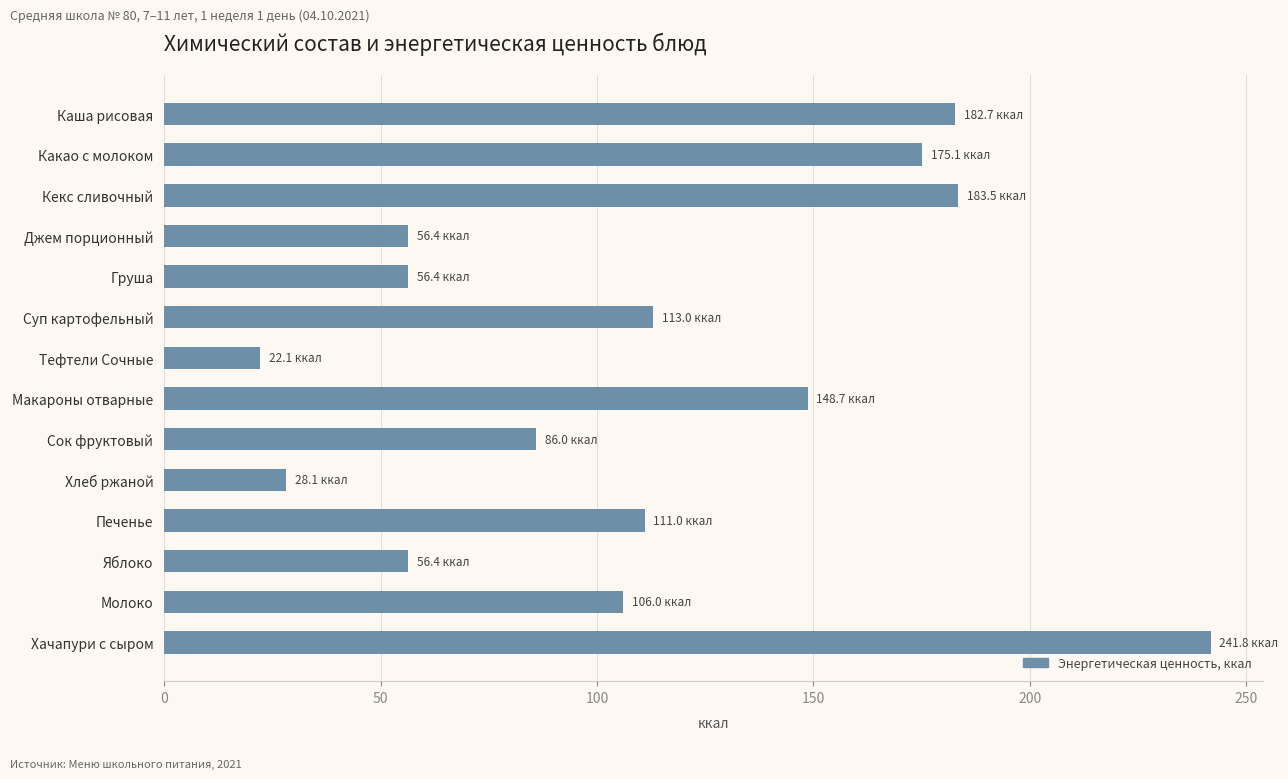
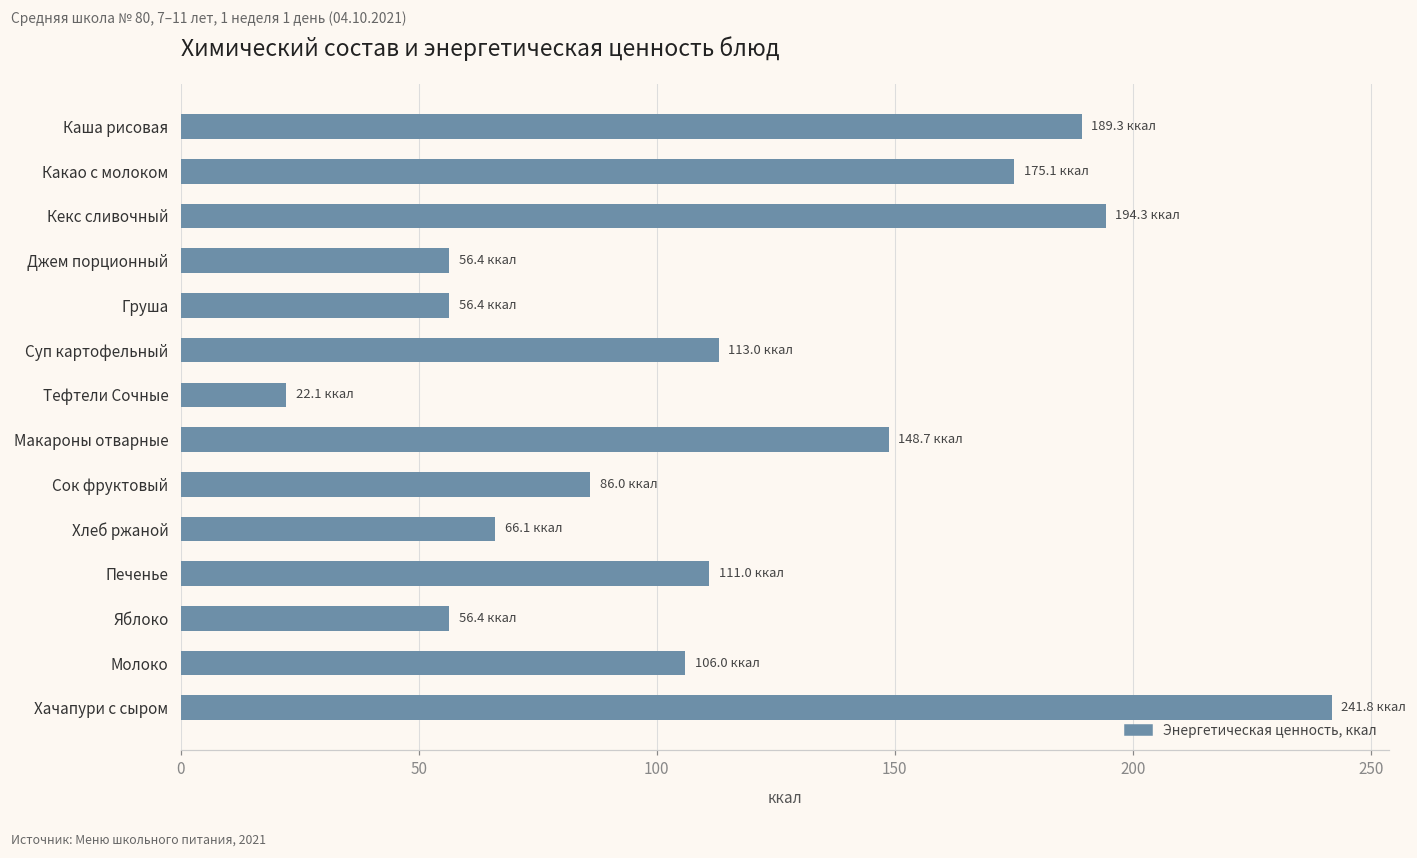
Каша рисовая: 182.7 -> 189.3
Кекс сливочный: 183.5 -> 194.3
Хлеб ржаной: 28.1 -> 66.1
